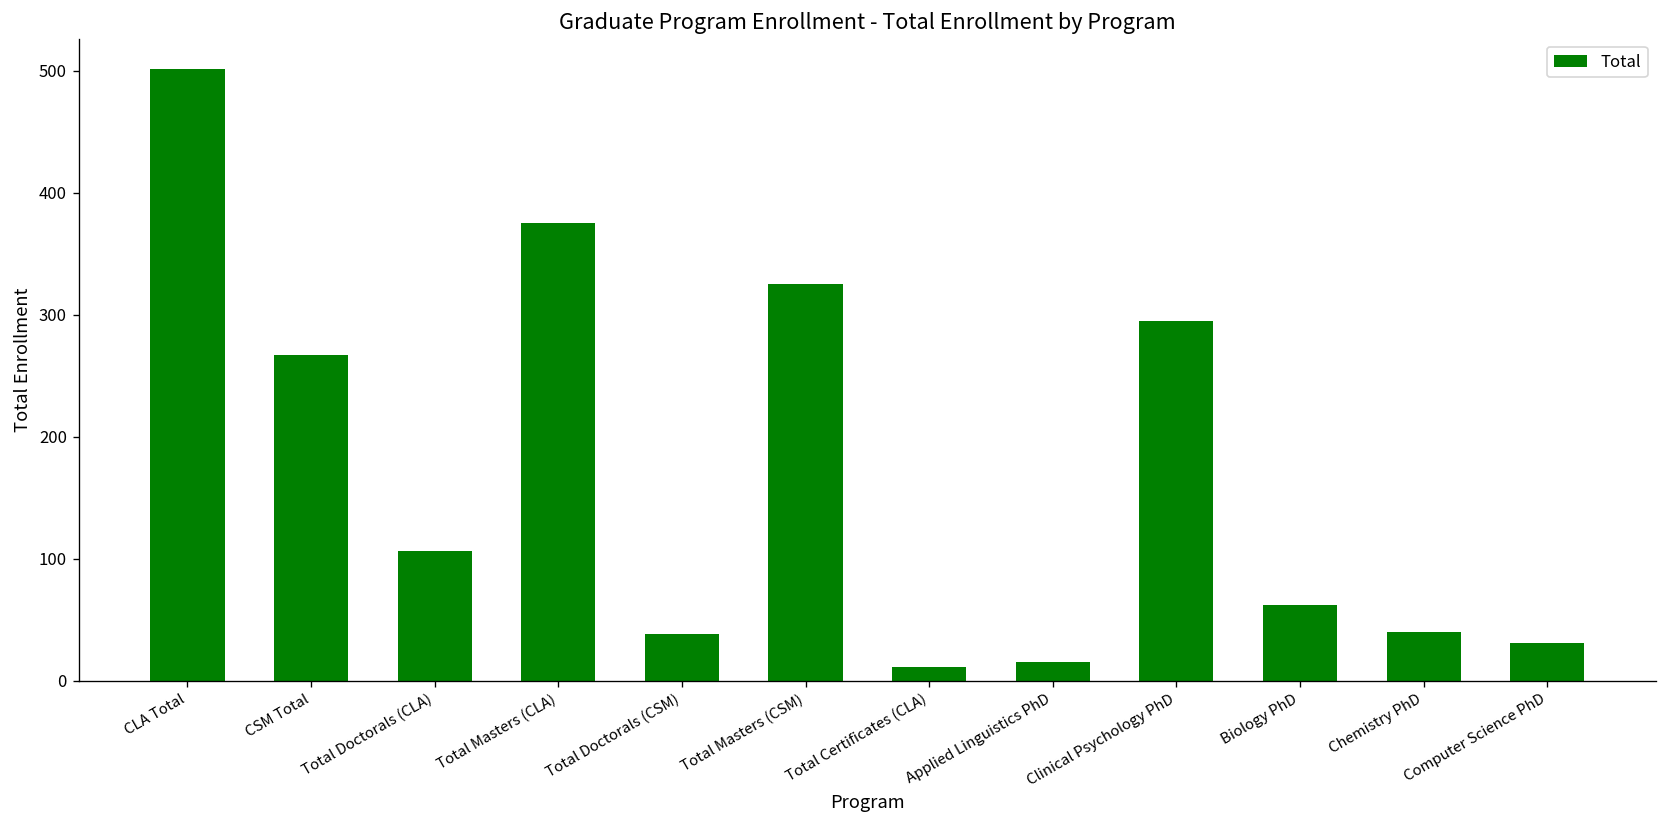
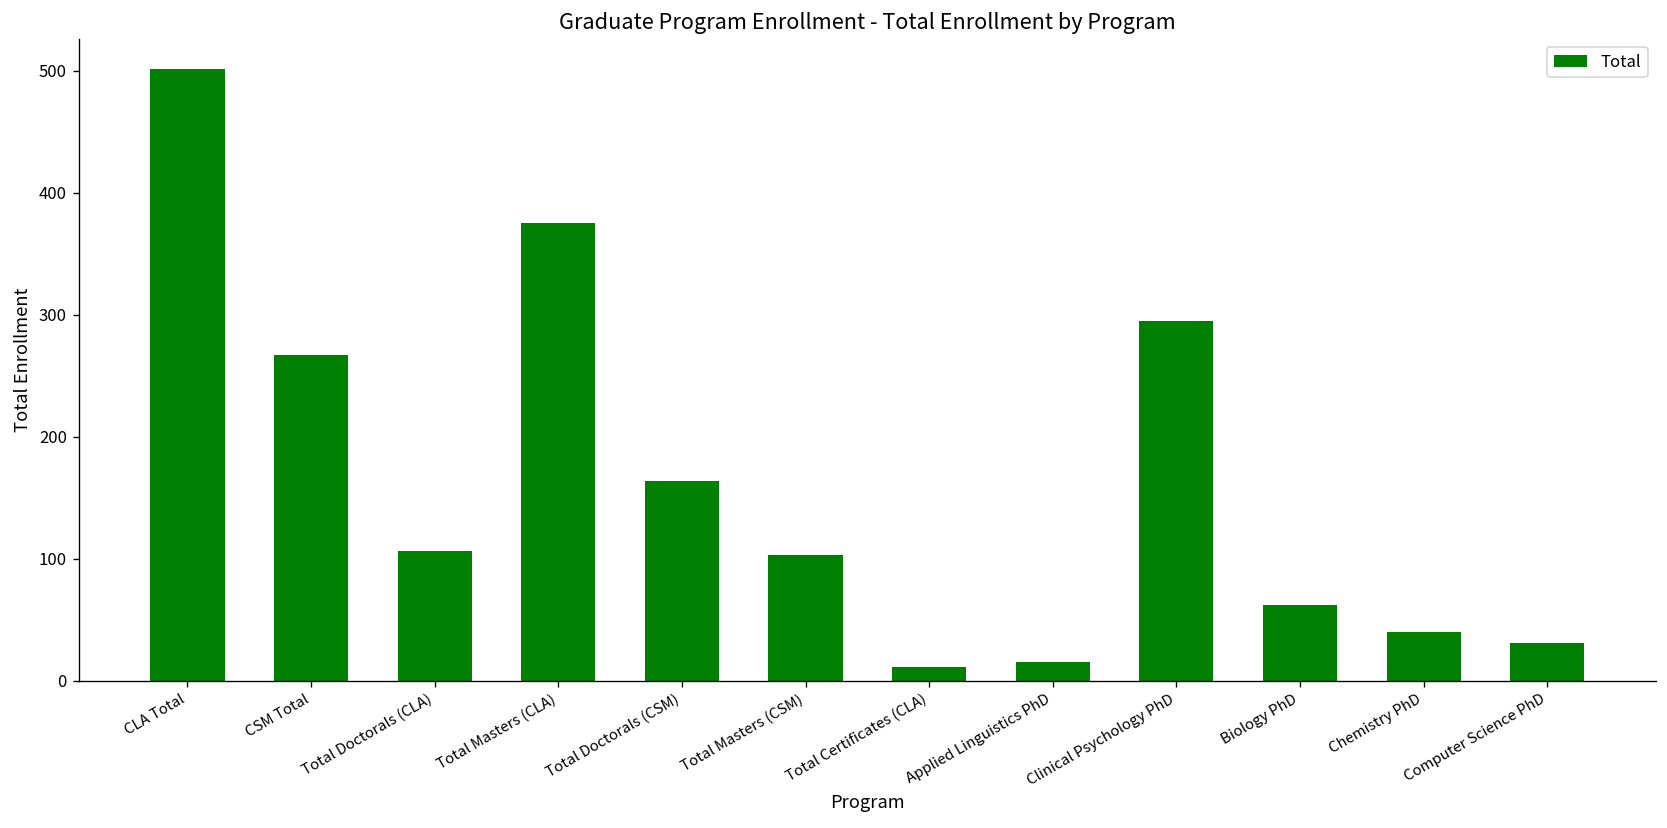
Total Doctorals (CSM): 38 -> 164
Total Masters (CSM): 325 -> 103
